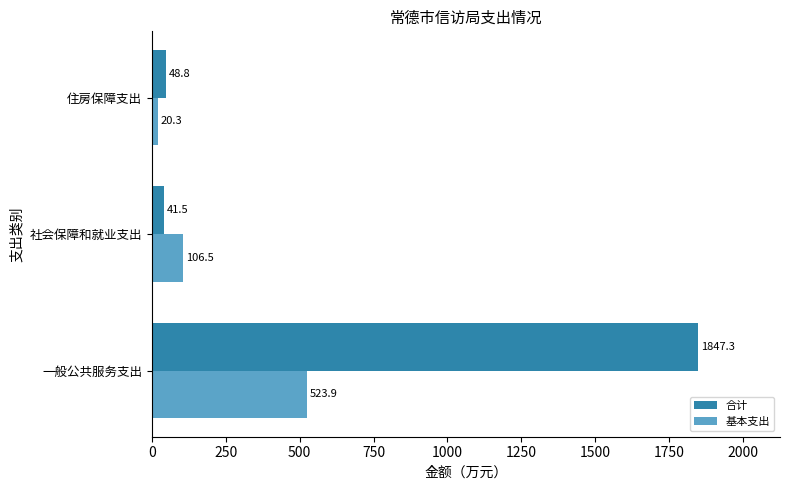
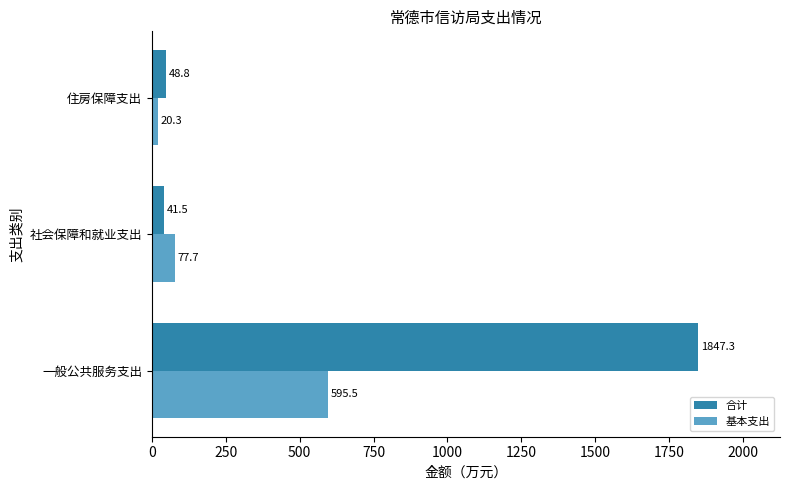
基本支出, 社会保障和就业支出: 106.5 -> 77.7
基本支出, 一般公共服务支出: 523.9 -> 595.5
